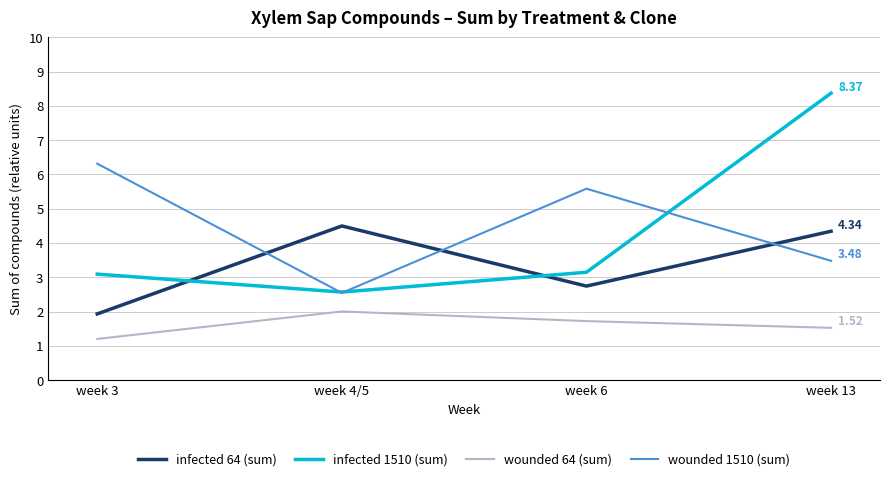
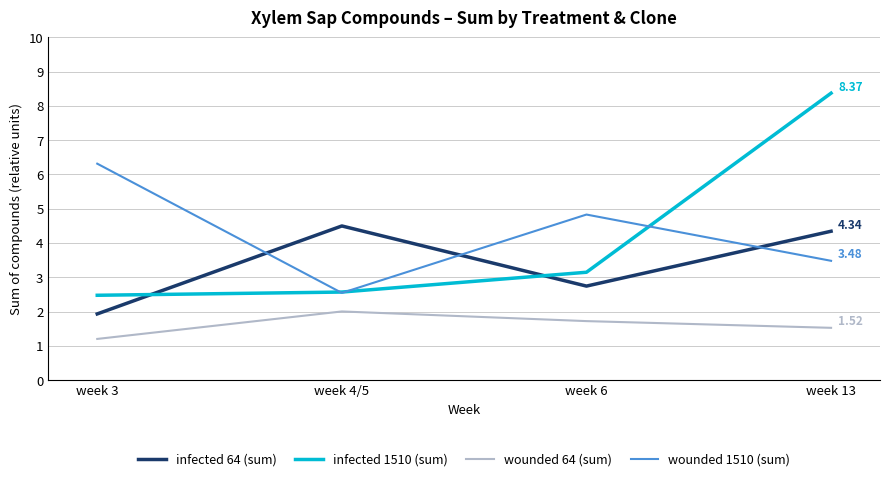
infected 1510 (sum), week 3: 3.1 -> 2.5
wounded 1510 (sum), week 6: 5.6 -> 4.8
